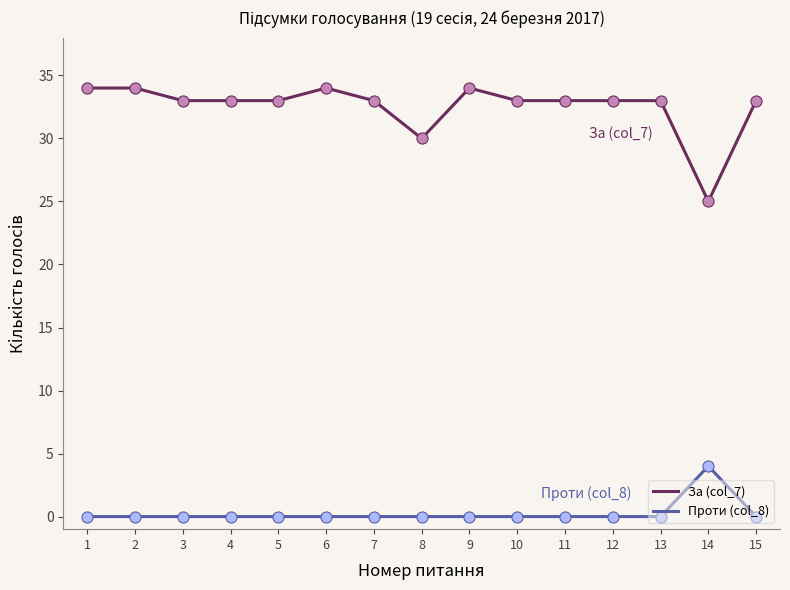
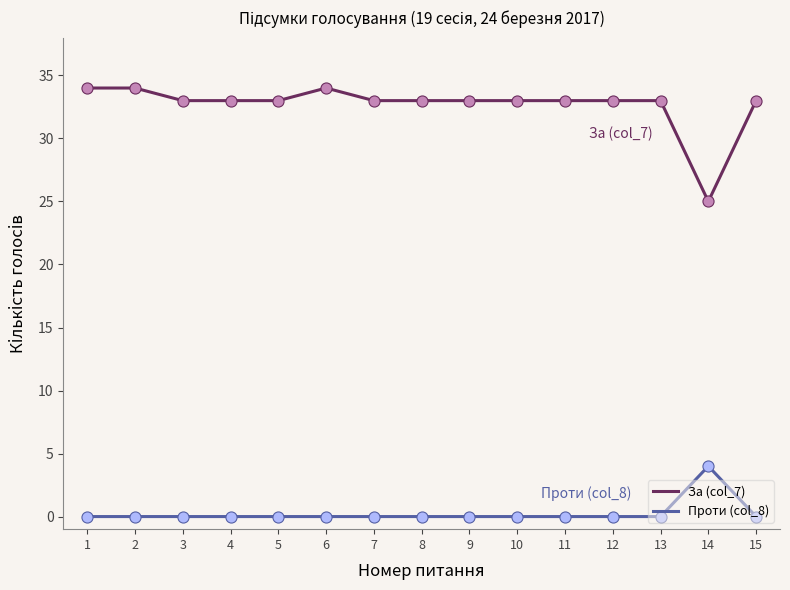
За (col_7), 8: 30 -> 33
За (col_7), 9: 34 -> 33
